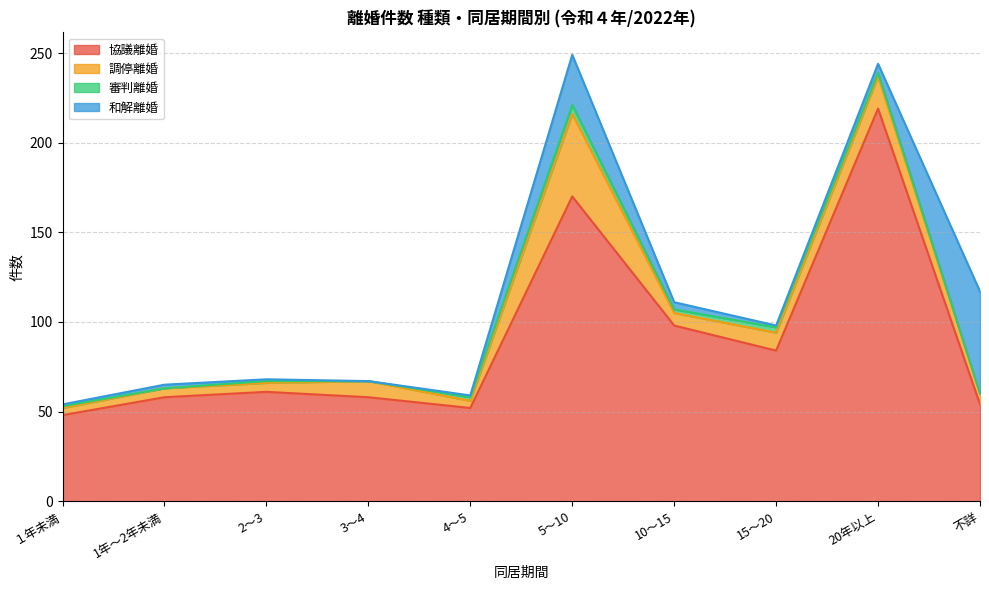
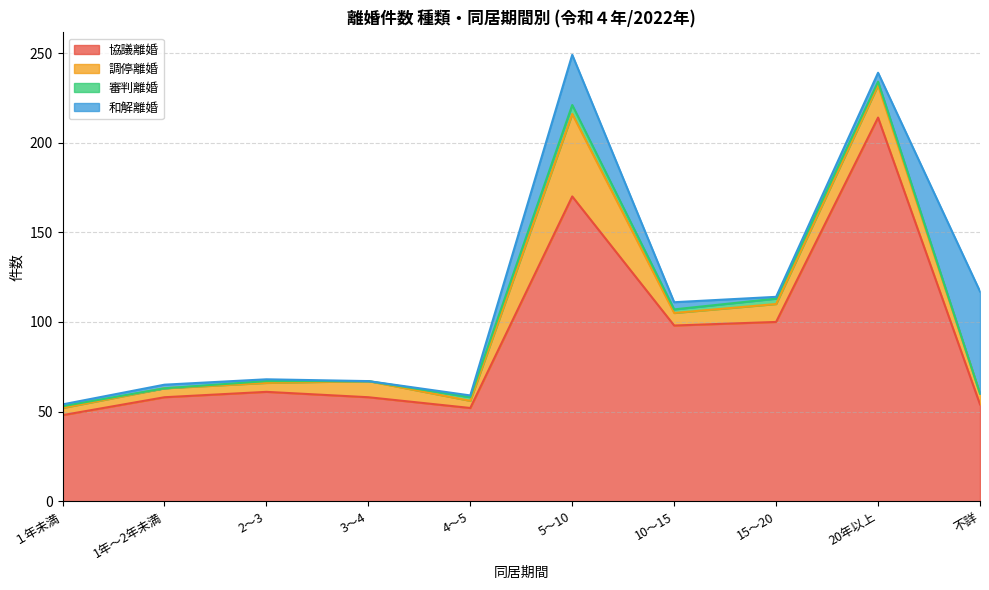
協議離婚, 15～20: 84 -> 100
協議離婚, 20年以上: 219 -> 214
